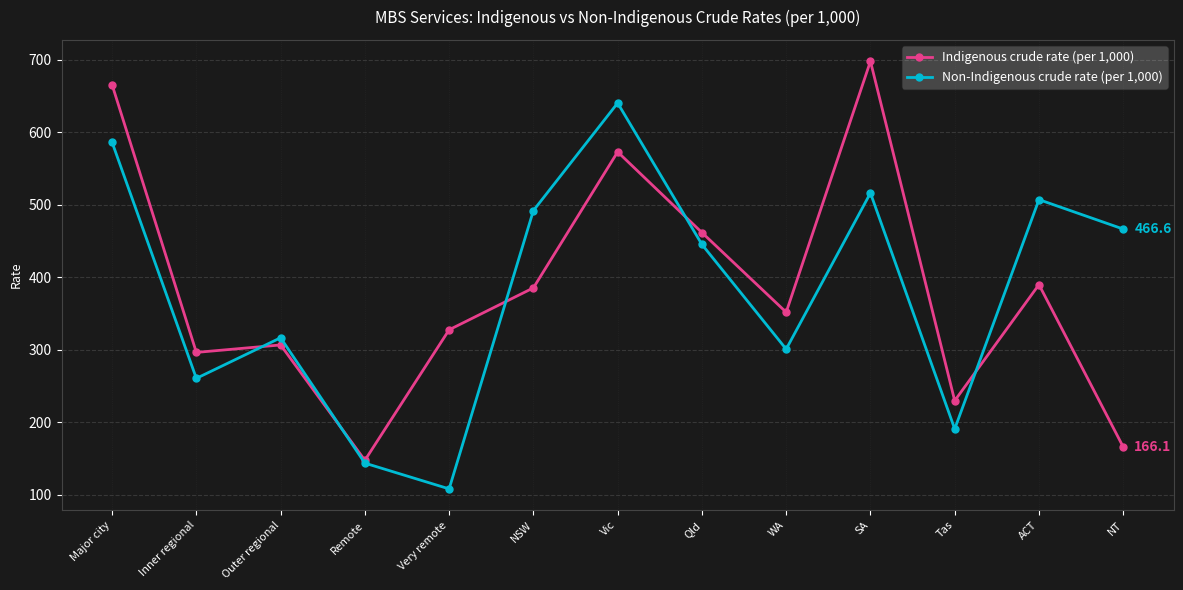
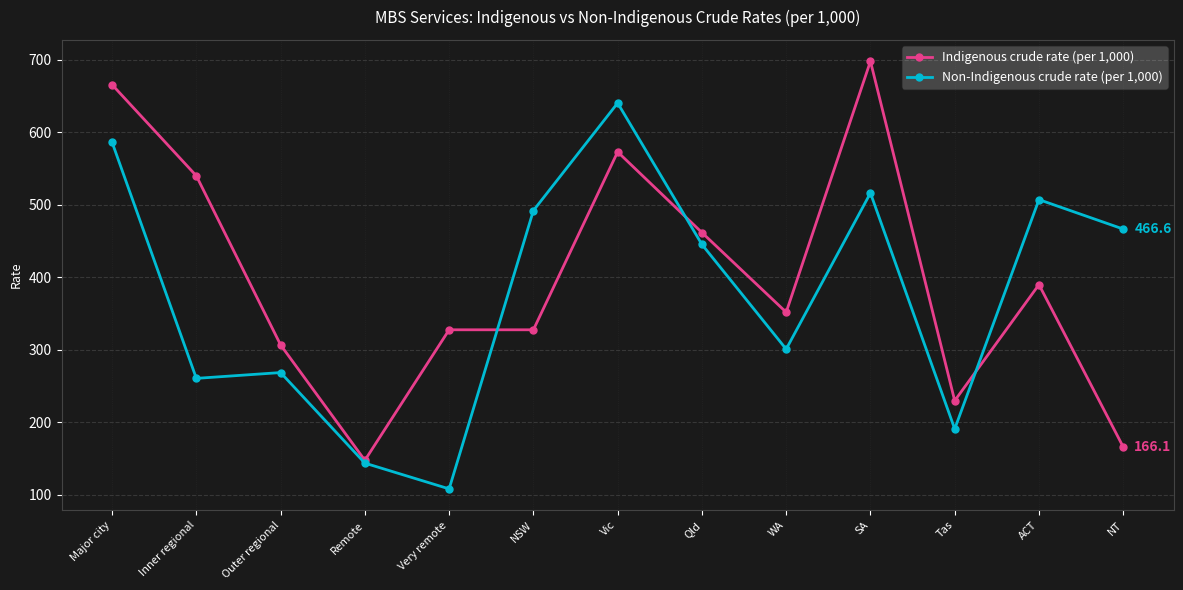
Indigenous crude rate (per 1,000), Inner regional: 300 -> 540
Non-Indigenous crude rate (per 1,000), Outer regional: 320 -> 270
Indigenous crude rate (per 1,000), NSW: 390 -> 330
